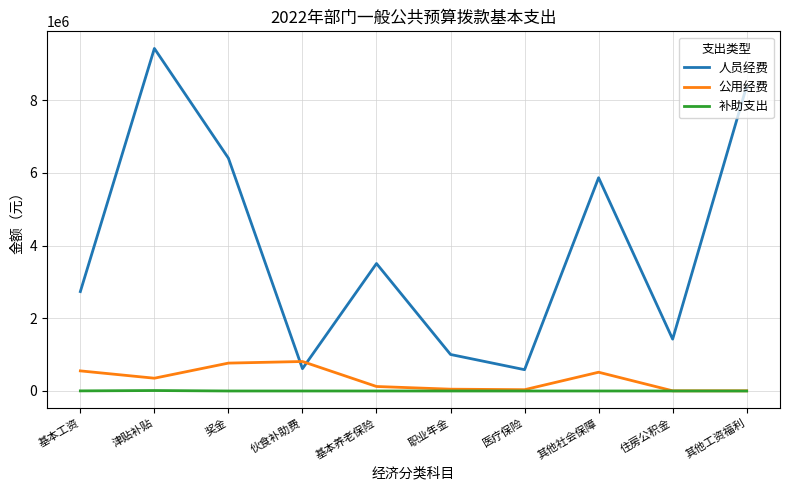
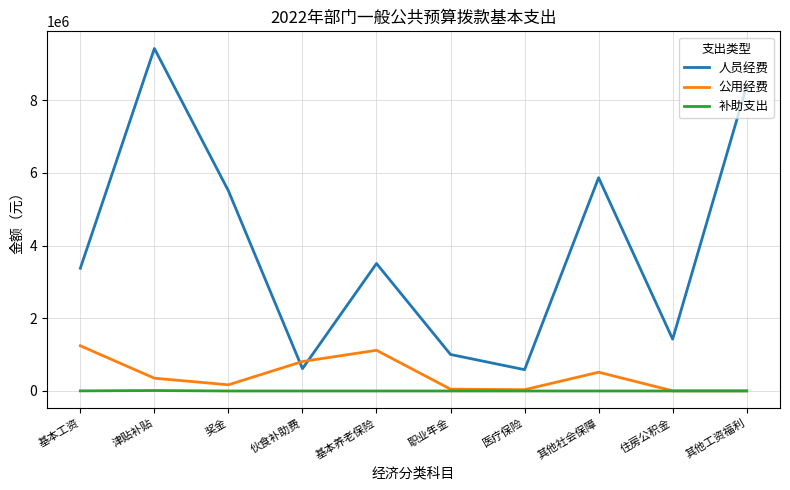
人员经费, 基本工资: 2700000 -> 3400000
公用经费, 基本工资: 600000 -> 1200000
人员经费, 奖金: 6400000 -> 5500000
公用经费, 奖金: 800000 -> 200000
公用经费, 基本养老保险: 100000 -> 1100000
